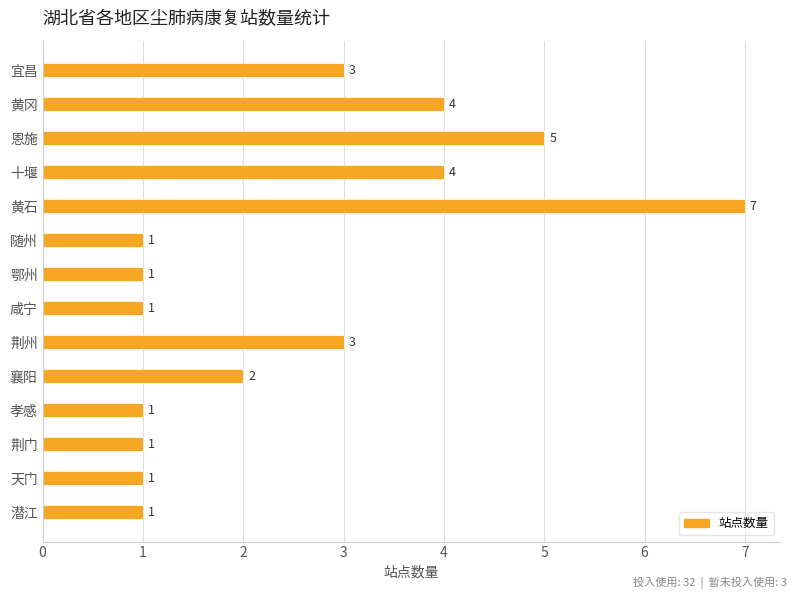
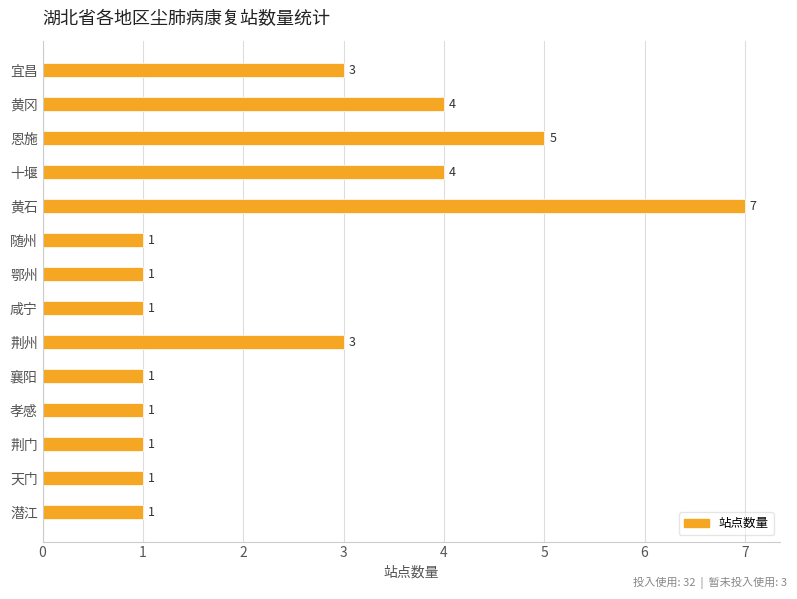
襄阳: 2 -> 1
